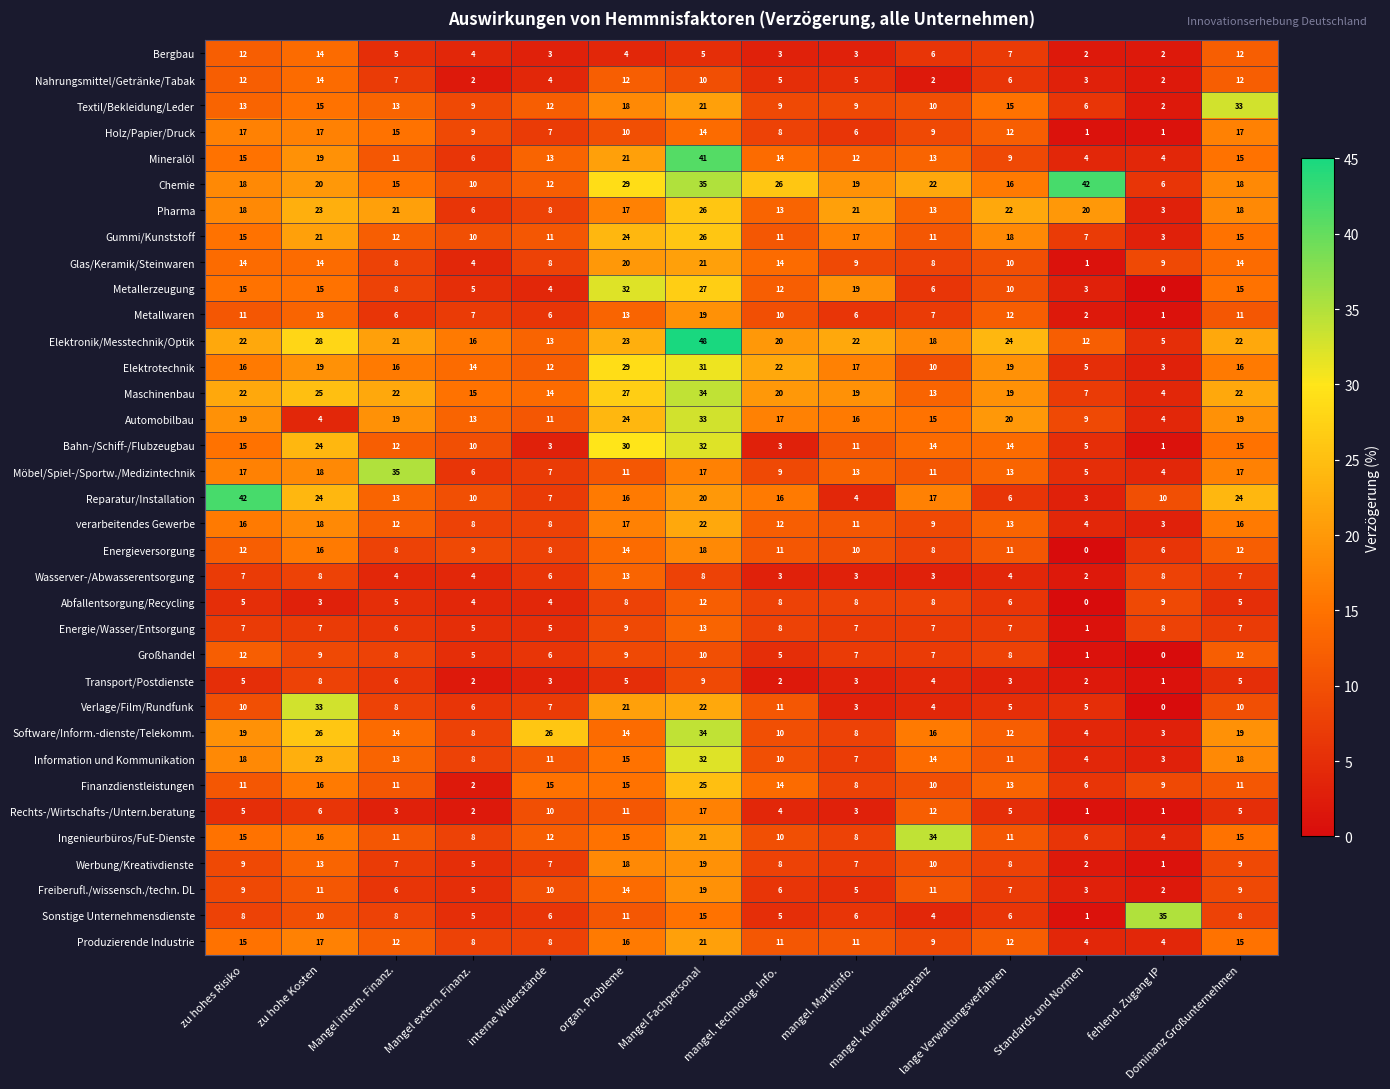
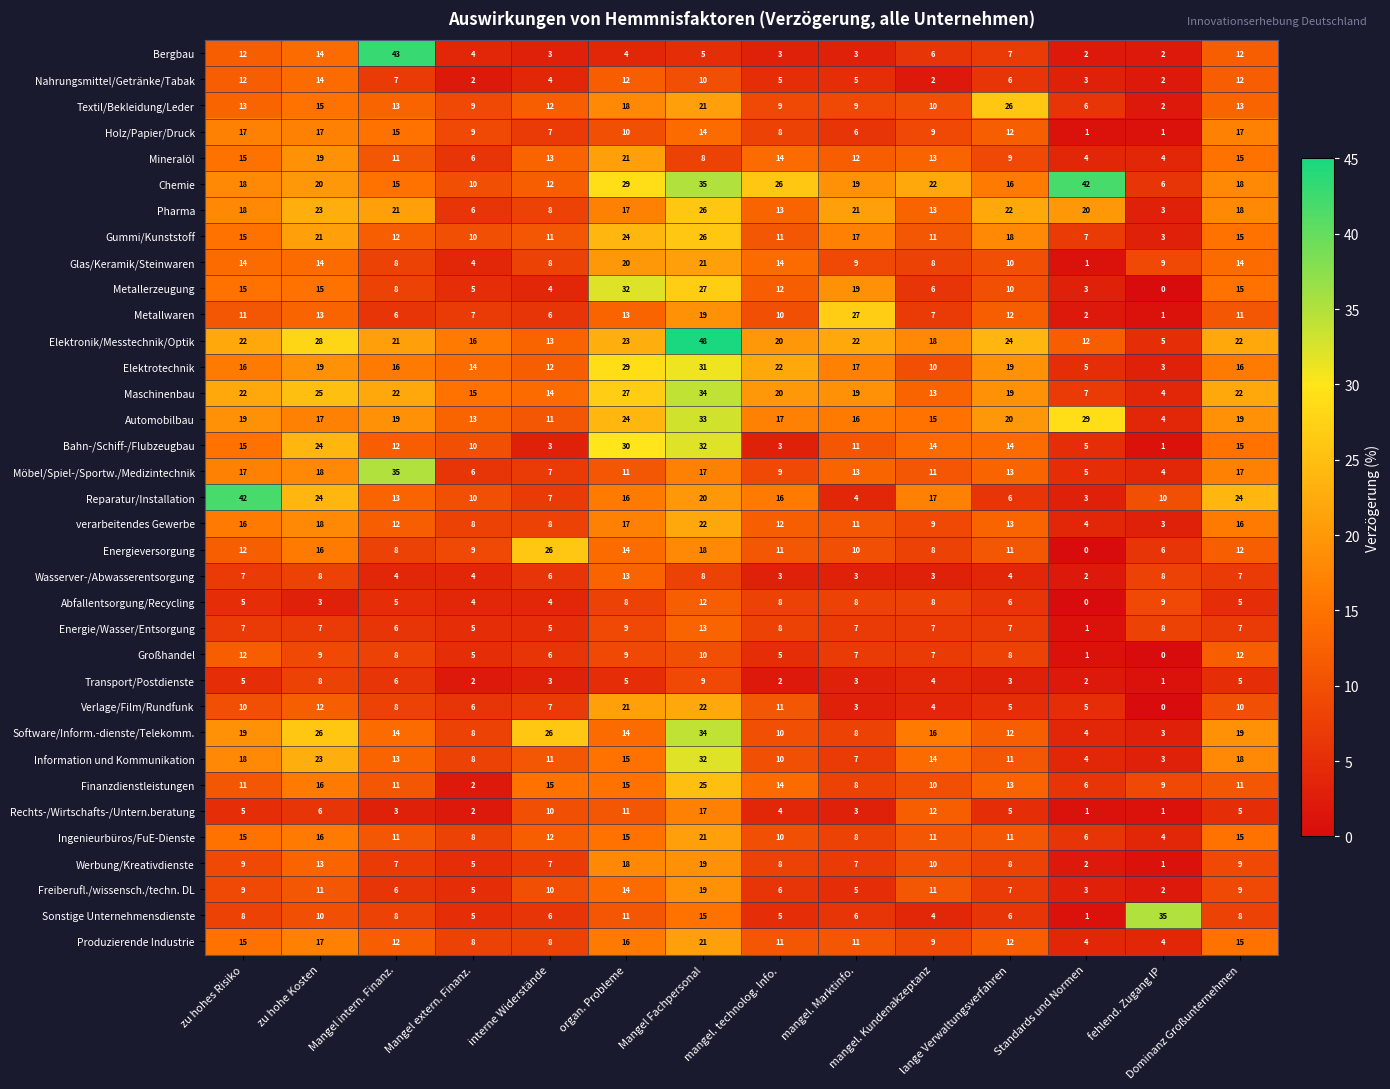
Bergbau, Mangel intern. Finanz.: 5 -> 43
Textil/Bekleidung/Leder, lange Verwaltungsverfahren: 15 -> 26
Textil/Bekleidung/Leder, Dominanz Großunternehmen: 33 -> 13
Mineralöl, Mangel Fachpersonal: 41 -> 8
Metallwaren, mangel. Marktinfo.: 6 -> 27
Automobilbau, zu hohe Kosten: 4 -> 17
Automobilbau, Standards und Normen: 9 -> 29
Energieversorgung, interne Widerstände: 8 -> 26
Verlage/Film/Rundfunk, zu hohe Kosten: 33 -> 12
Ingenieurbüros/FuE-Dienste, mangel. Kundenakzeptanz: 34 -> 11
